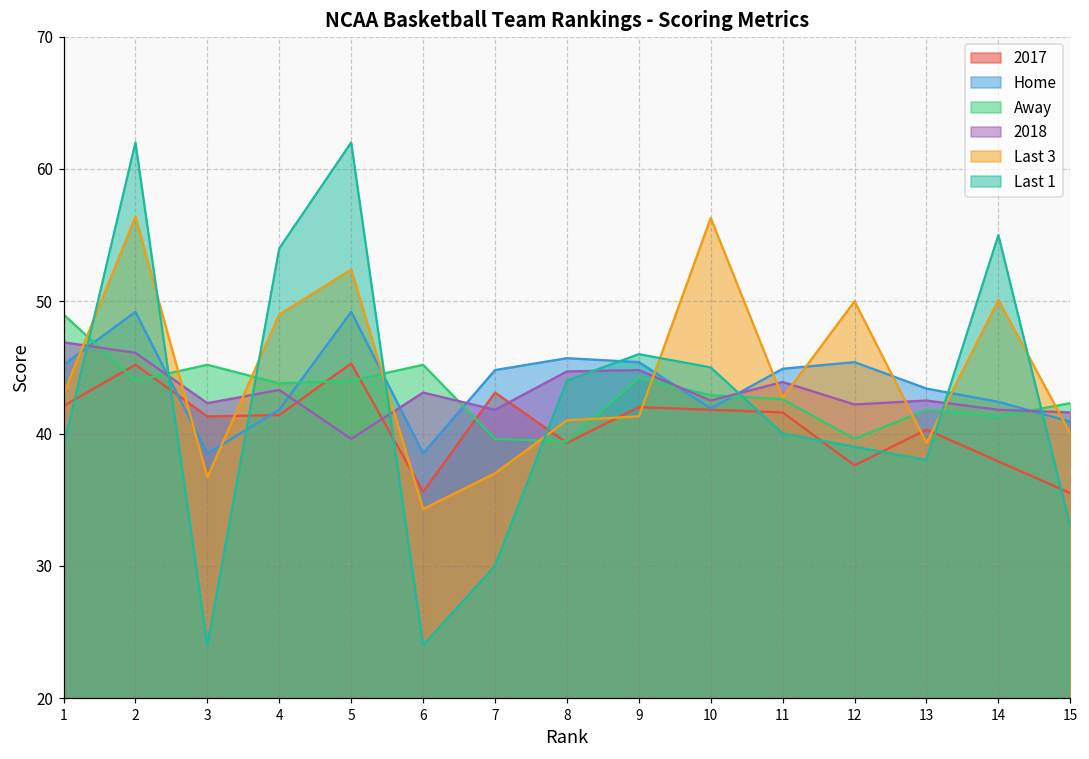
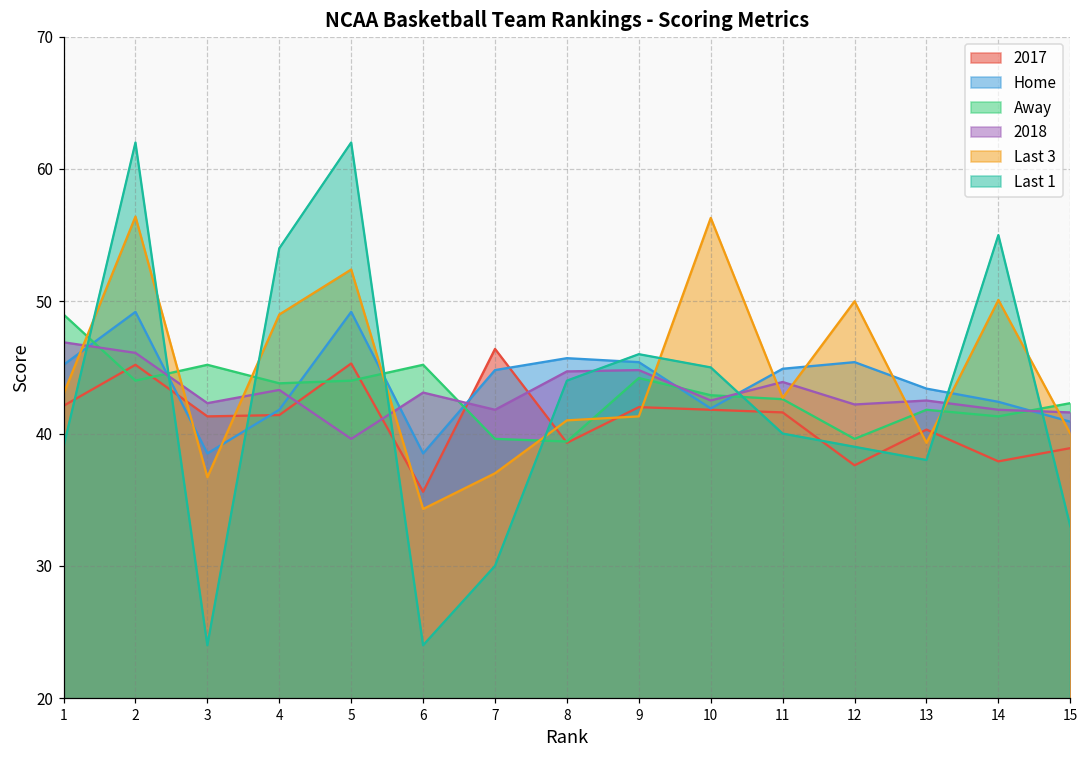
2017, 7: 43.1 -> 46.4
2017, 15: 35.5 -> 38.9
